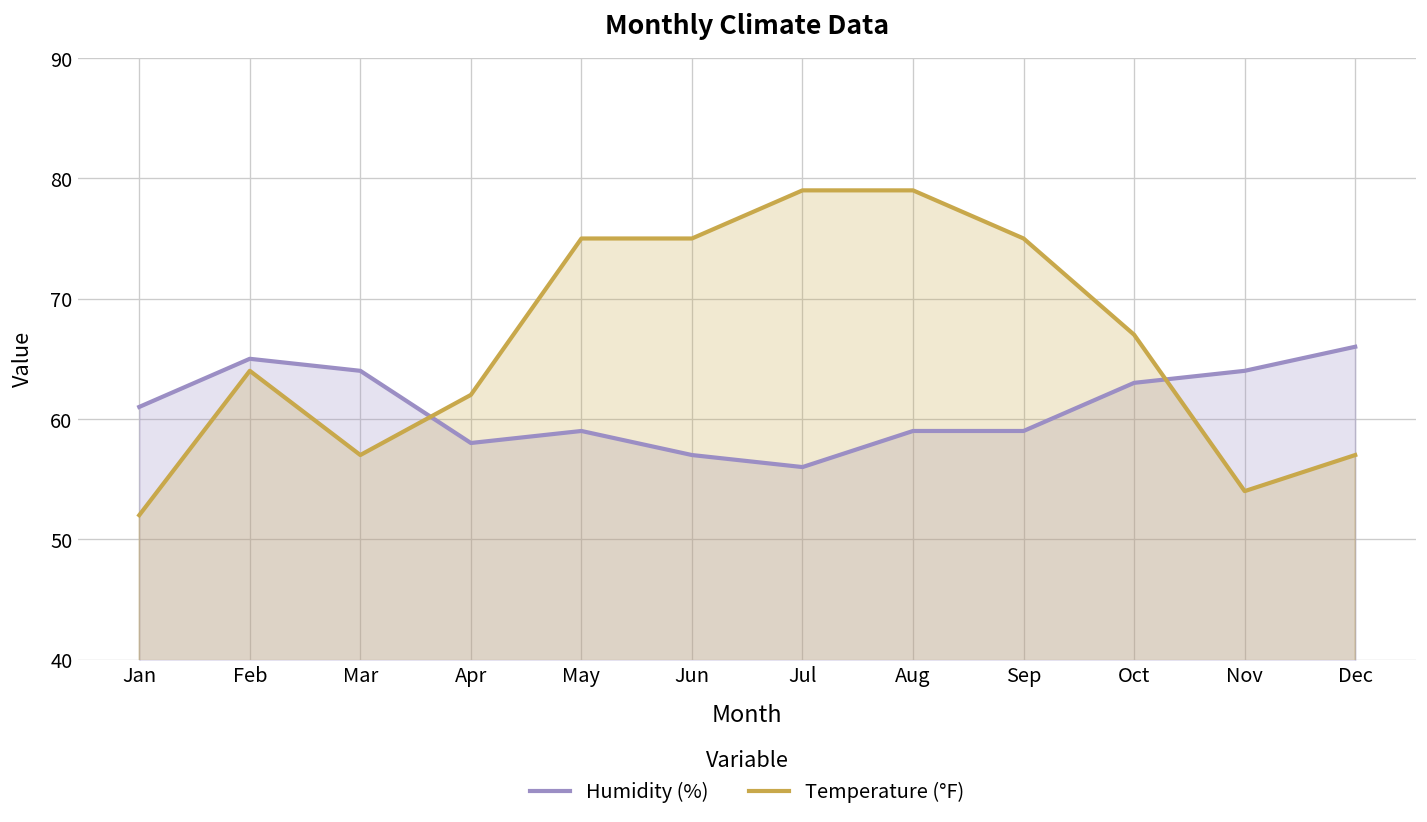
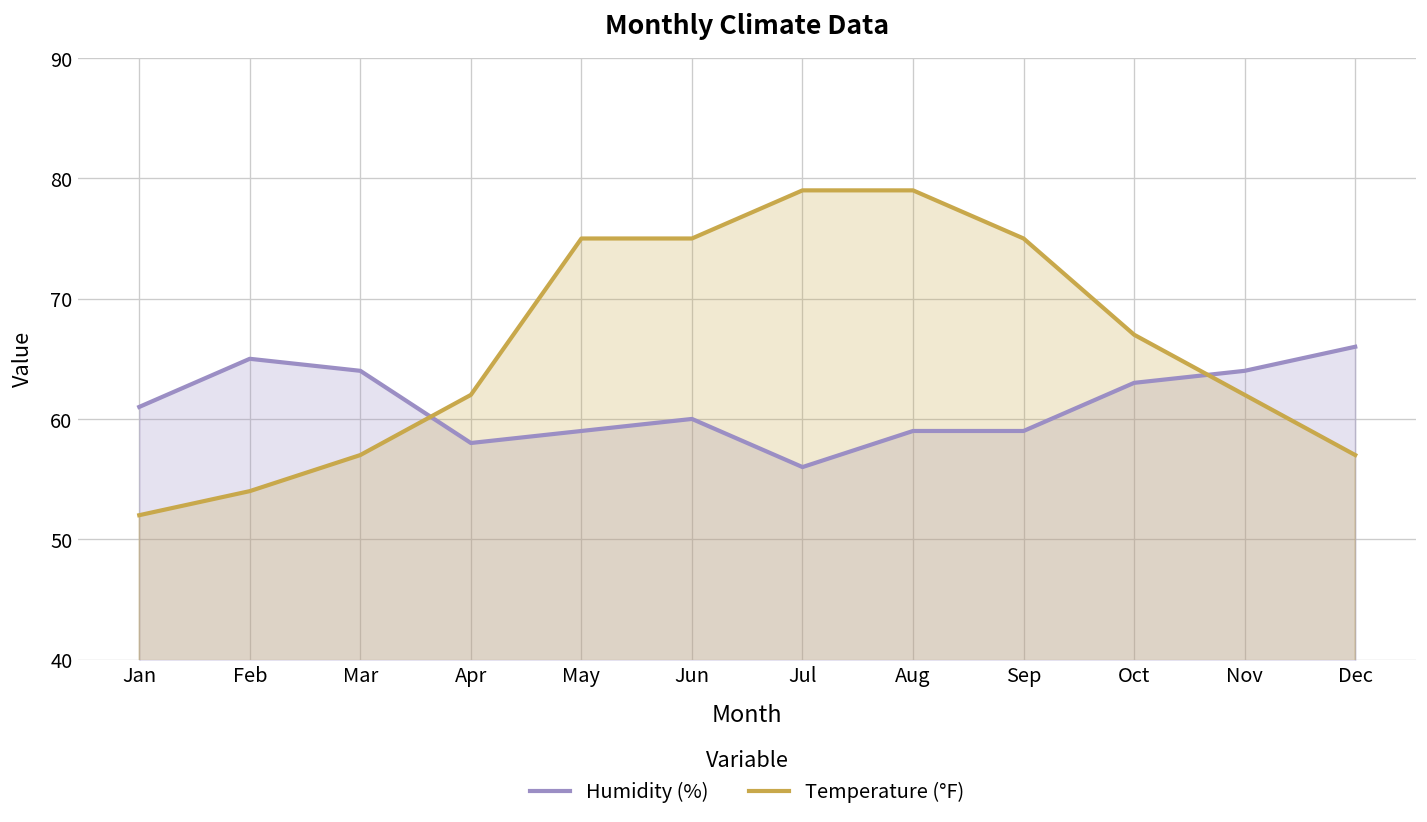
Temperature (°F), Feb: 64 -> 54
Humidity (%), Jun: 57 -> 60
Temperature (°F), Nov: 54 -> 62
